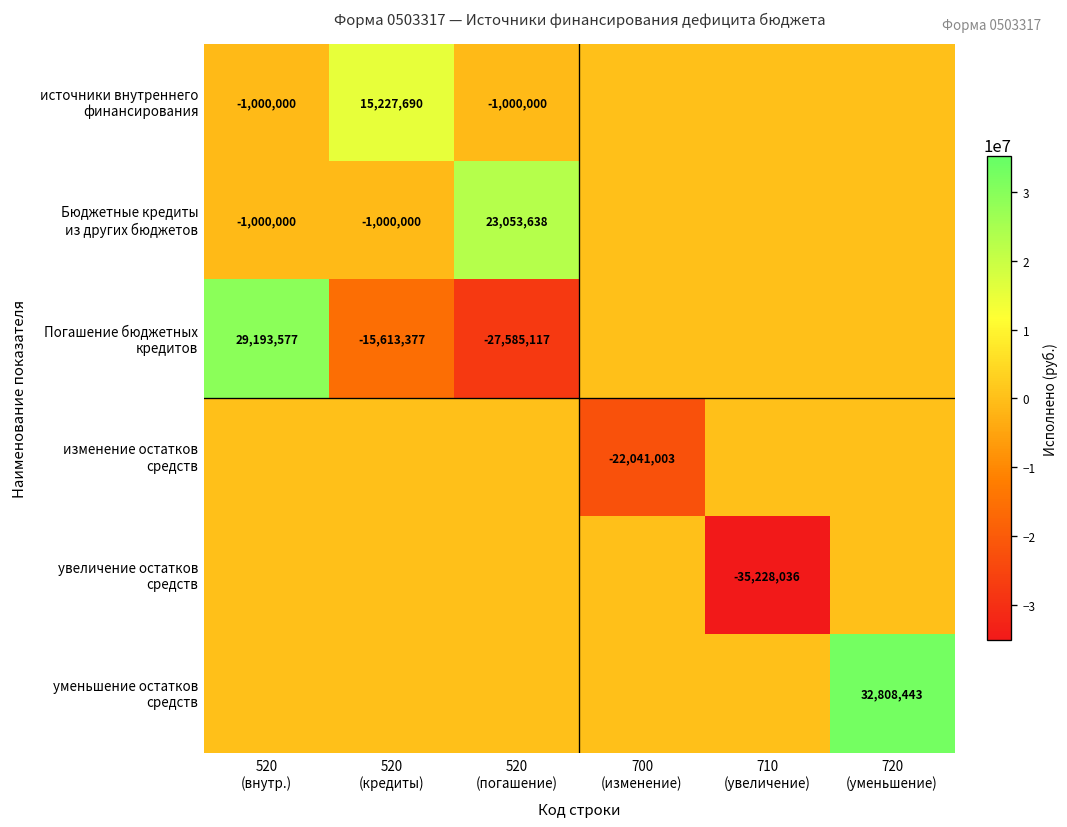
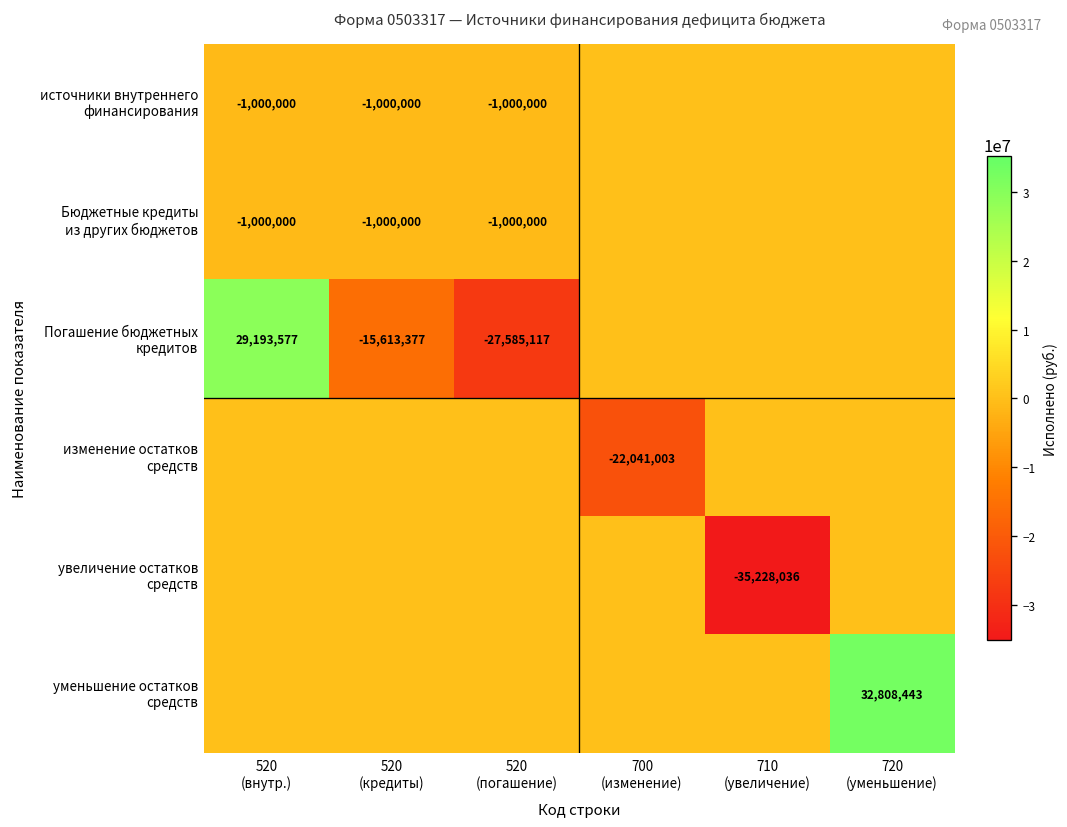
источники внутреннего финансирования, 520 (кредиты): 15,227,690 -> -1,000,000
Бюджетные кредиты из других бюджетов, 520 (погашение): 23,053,638 -> -1,000,000
